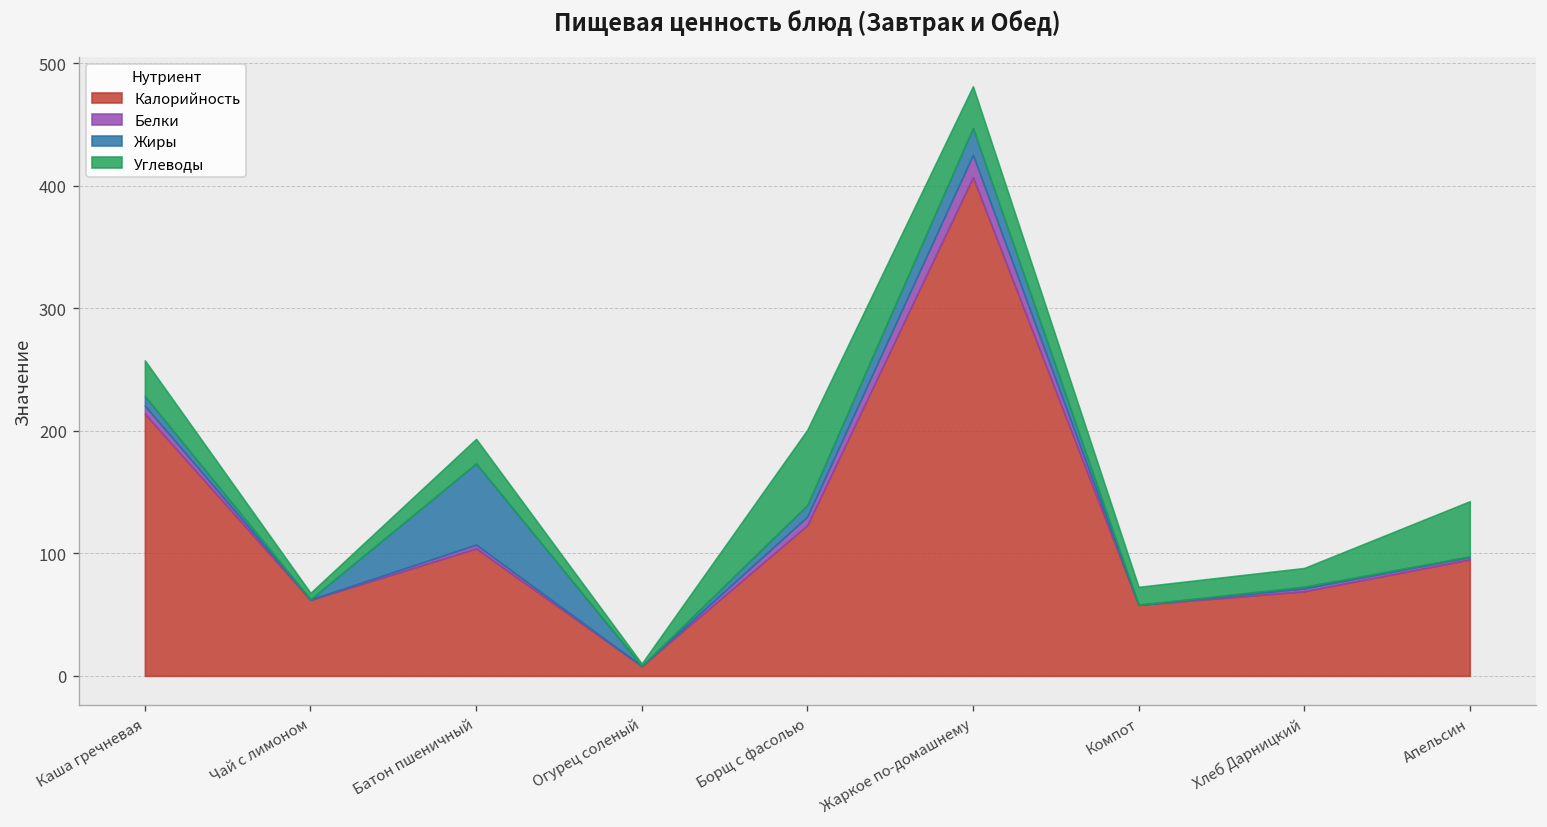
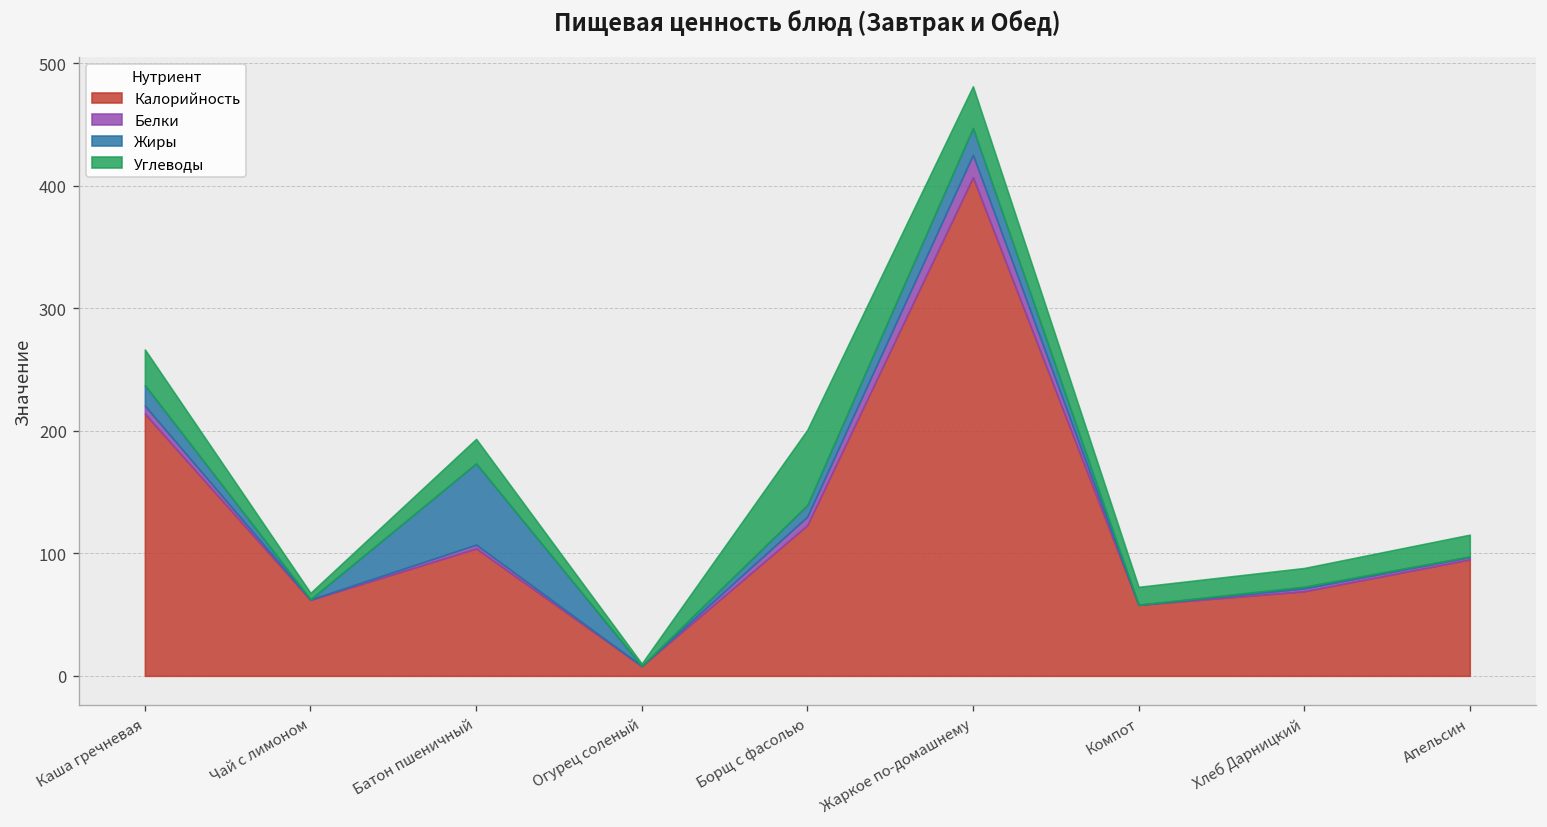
Жиры, Каша гречневая: 8 -> 17
Углеводы, Апельсин: 45 -> 18
